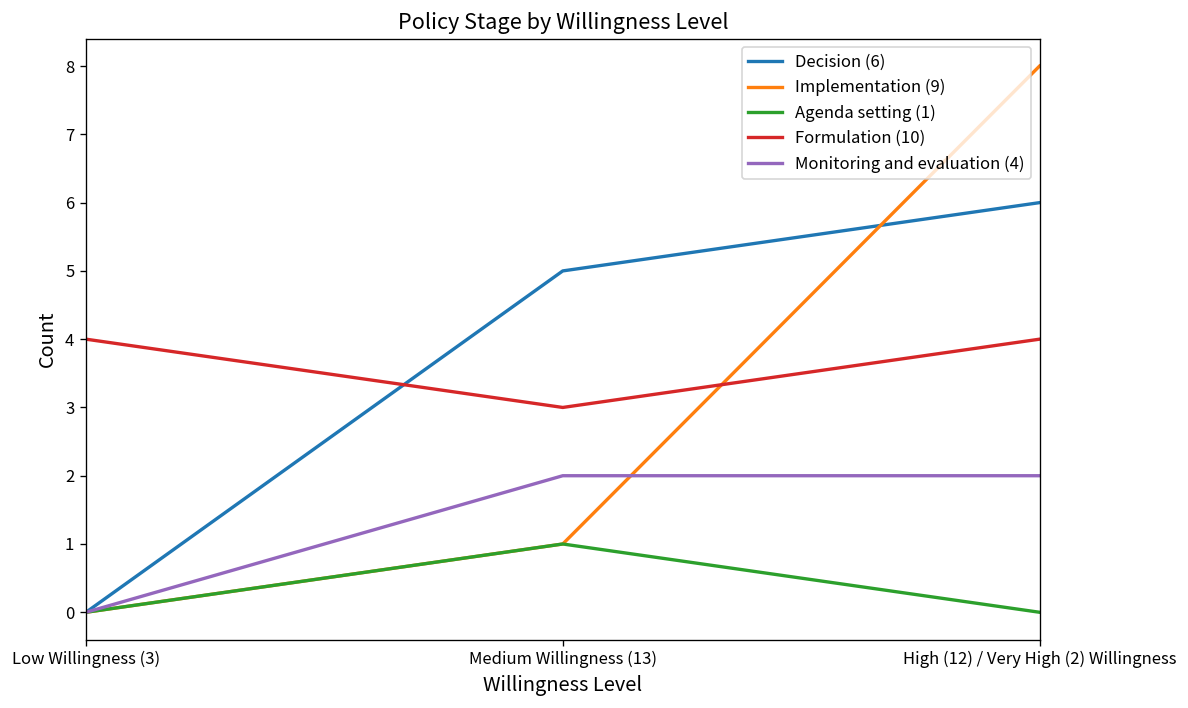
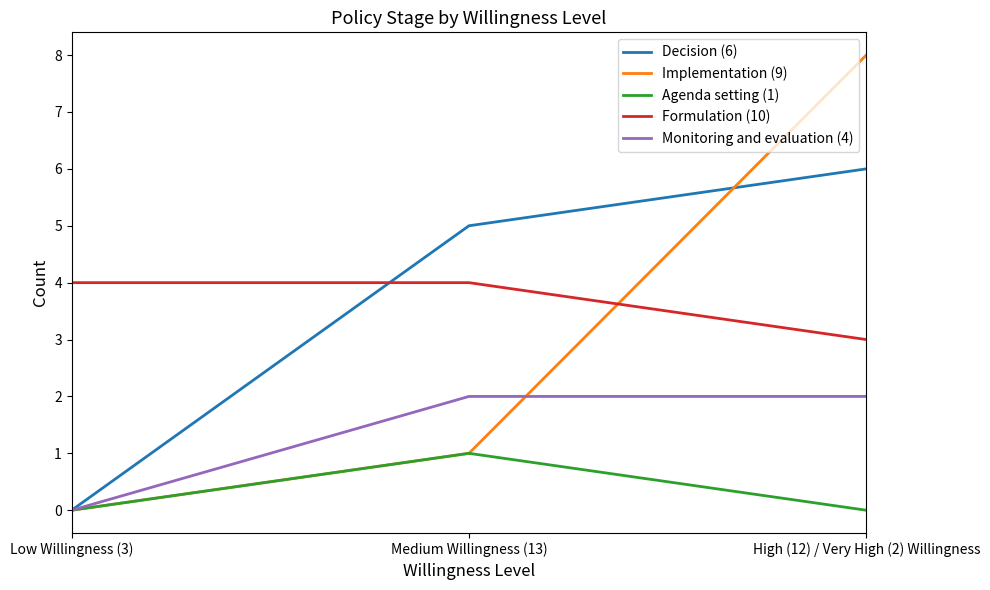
Formulation (10), Medium Willingness (13): 3 -> 4
Formulation (10), High (12) / Very High (2) Willingness: 4 -> 3
